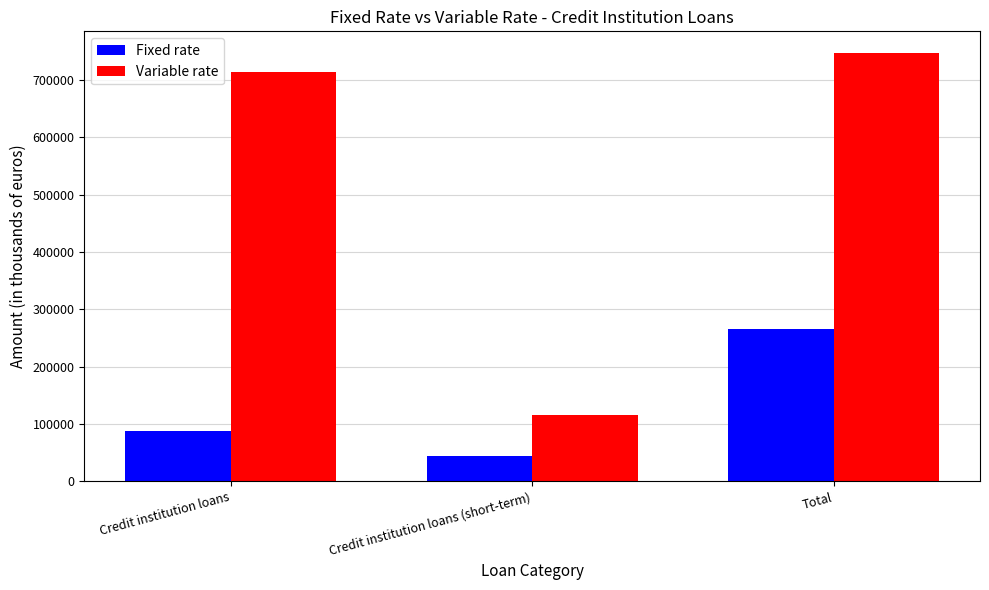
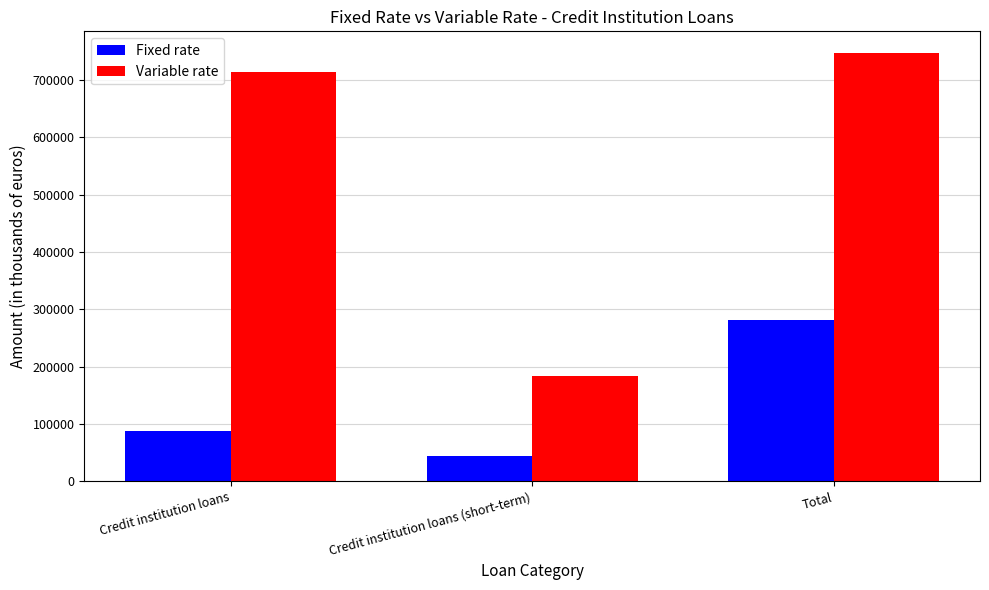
Variable rate, Credit institution loans (short-term): 120000 -> 180000
Fixed rate, Total: 270000 -> 280000
